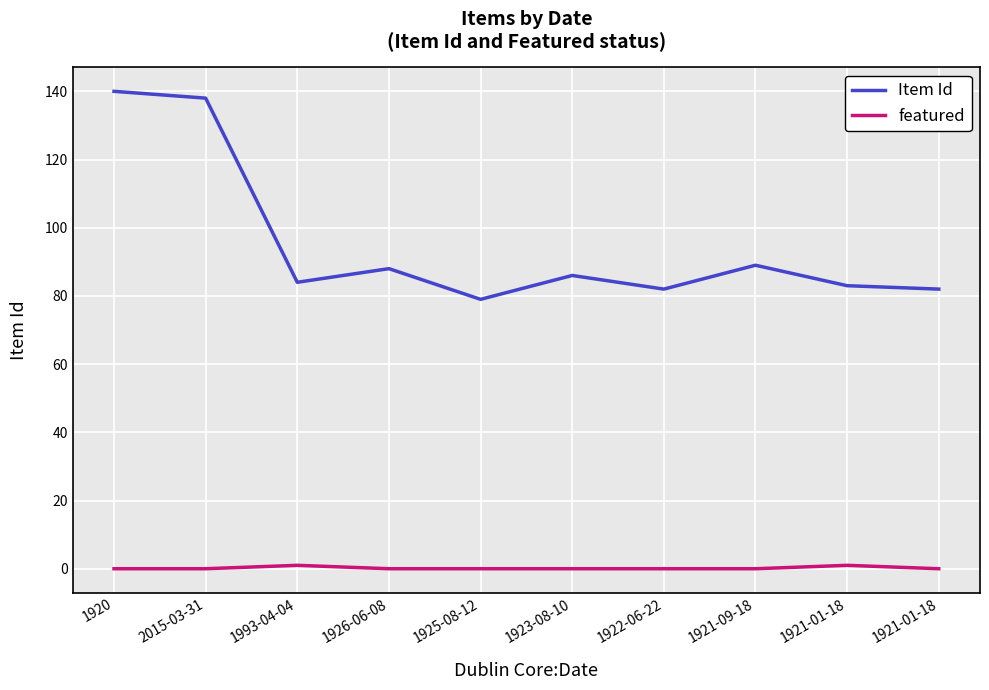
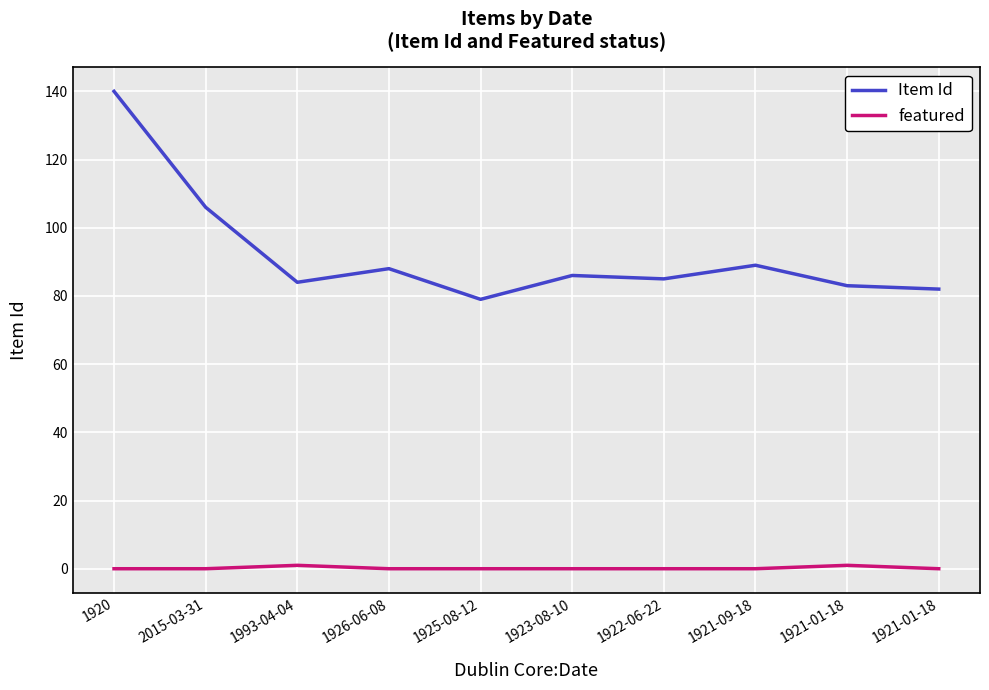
Item Id, 2015-03-31: 138 -> 106
Item Id, 1922-06-22: 82 -> 85
